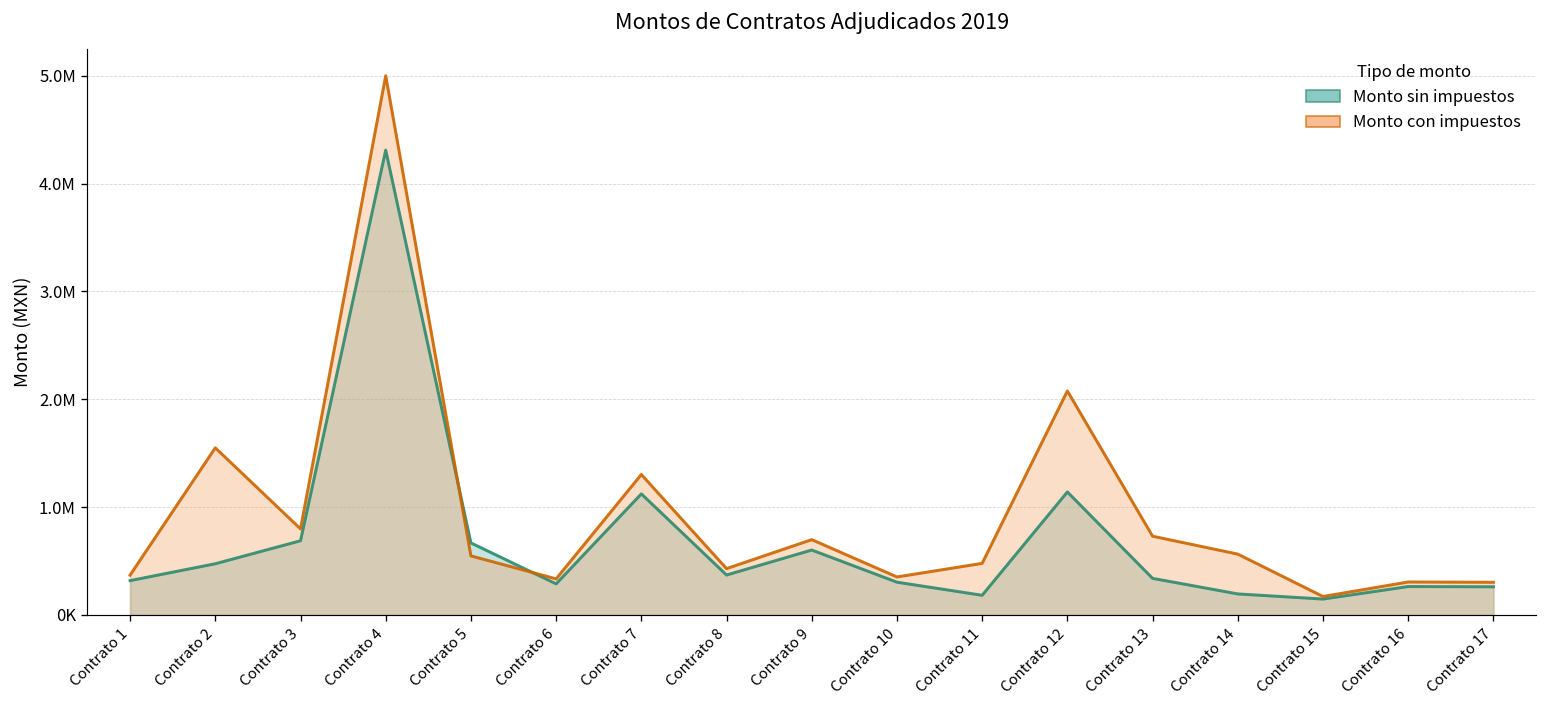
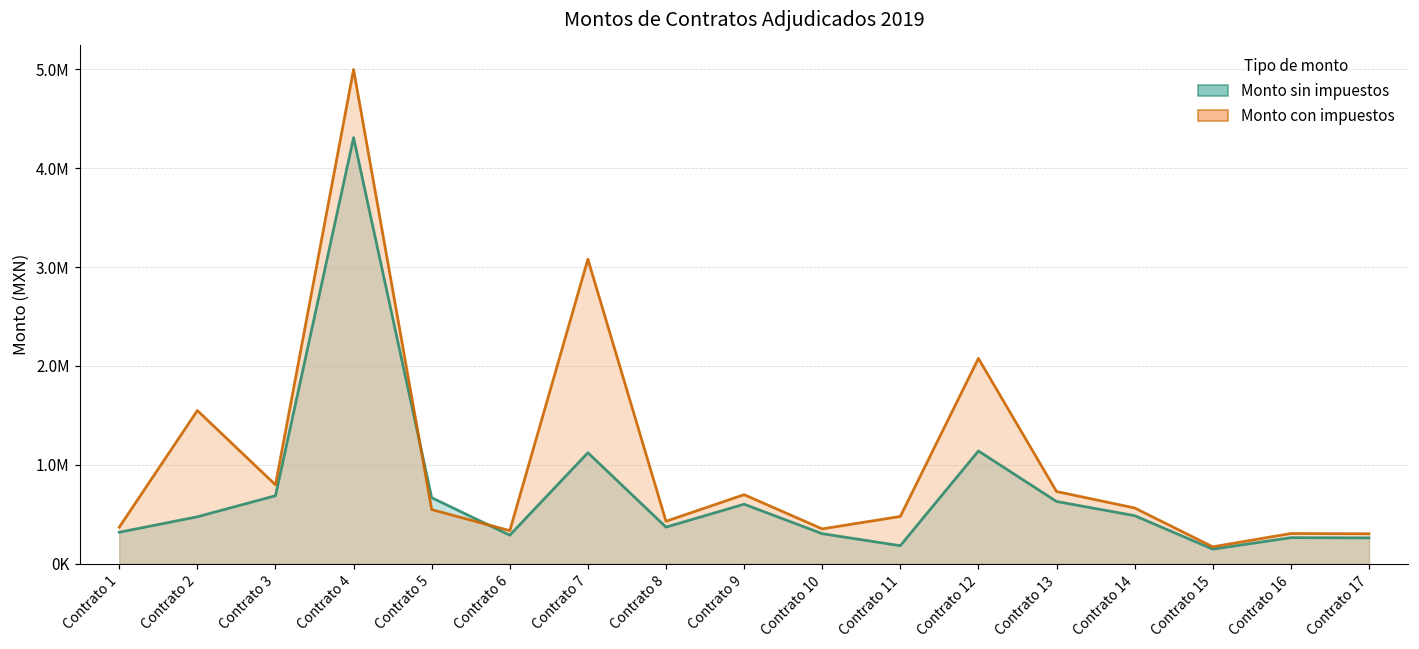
Monto con impuestos, Contrato 7: 1300000 -> 3100000
Monto sin impuestos, Contrato 13: 300000 -> 600000
Monto sin impuestos, Contrato 14: 200000 -> 500000
